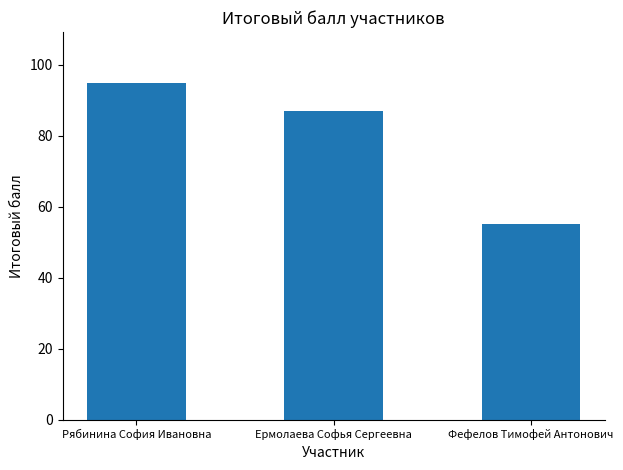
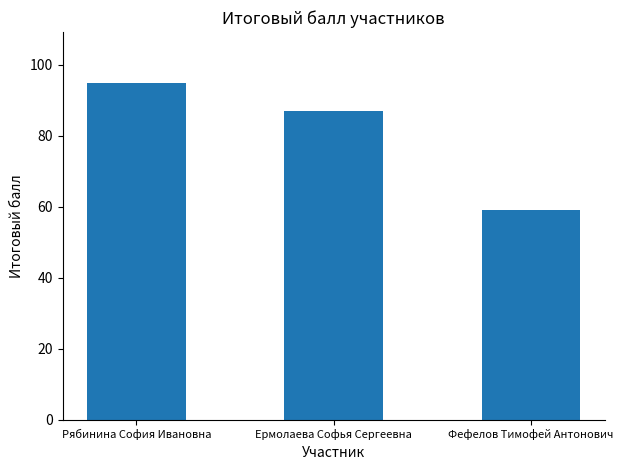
Фефелов Тимофей Антонович: 55 -> 59
